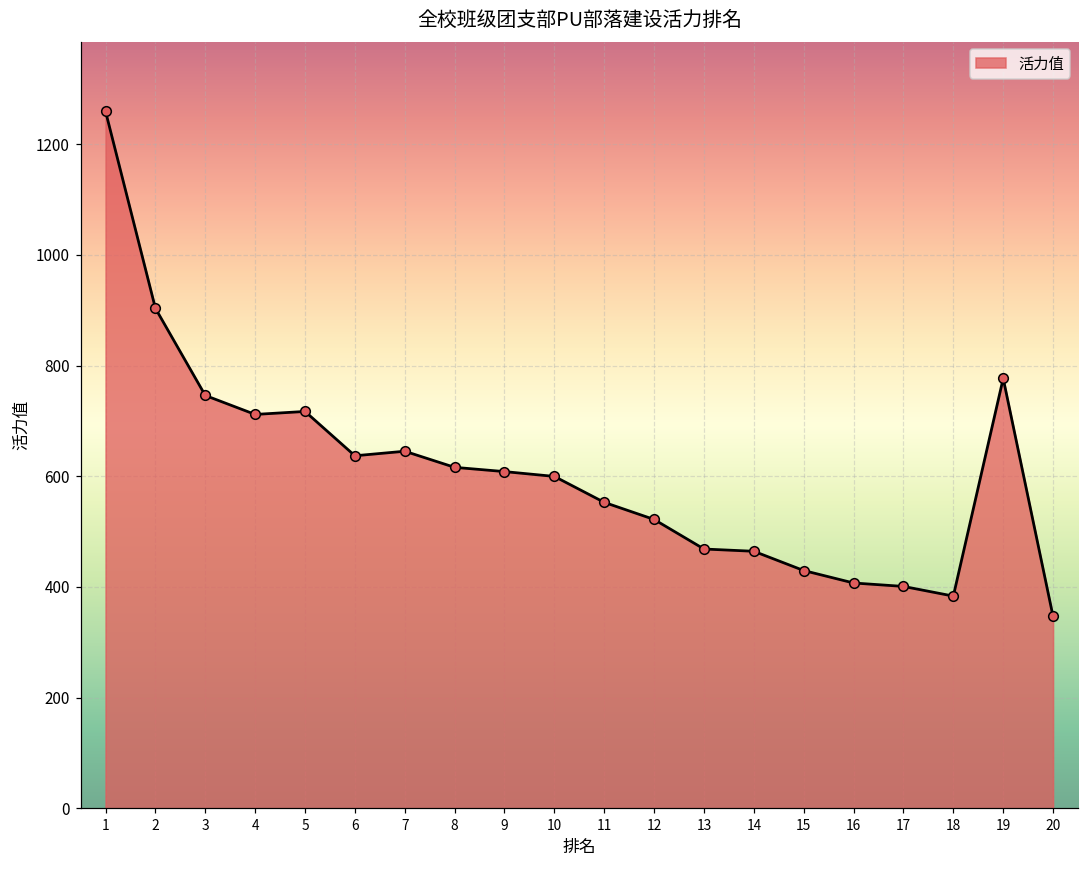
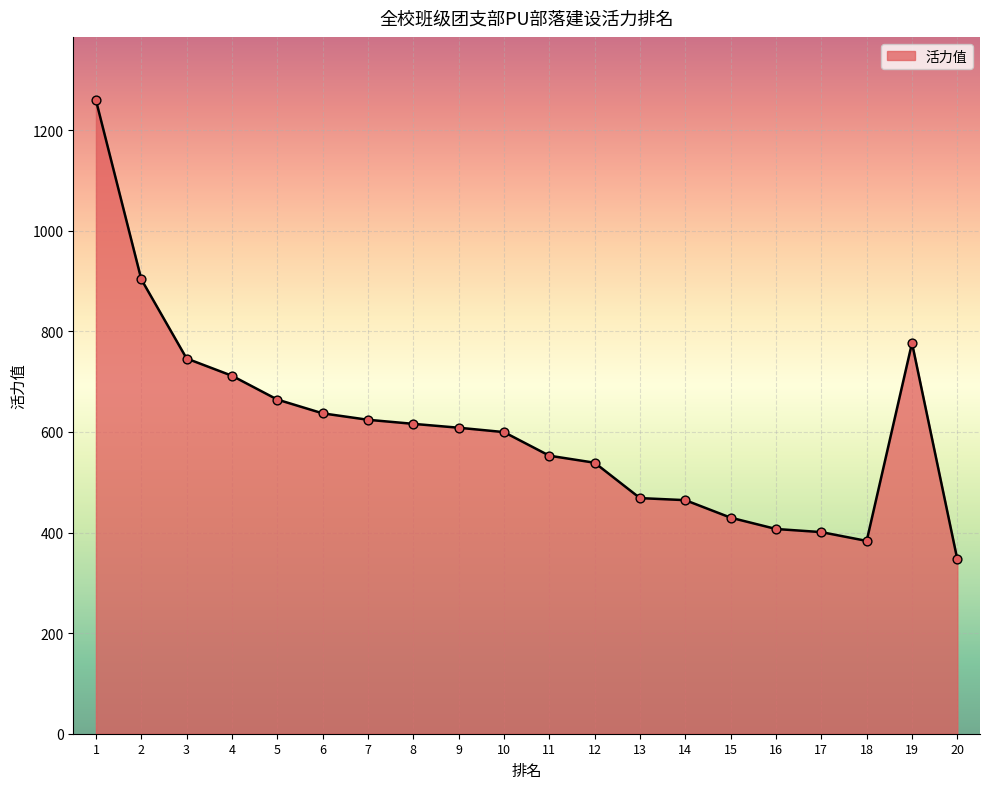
5: 720 -> 660
7: 650 -> 620
12: 520 -> 540
